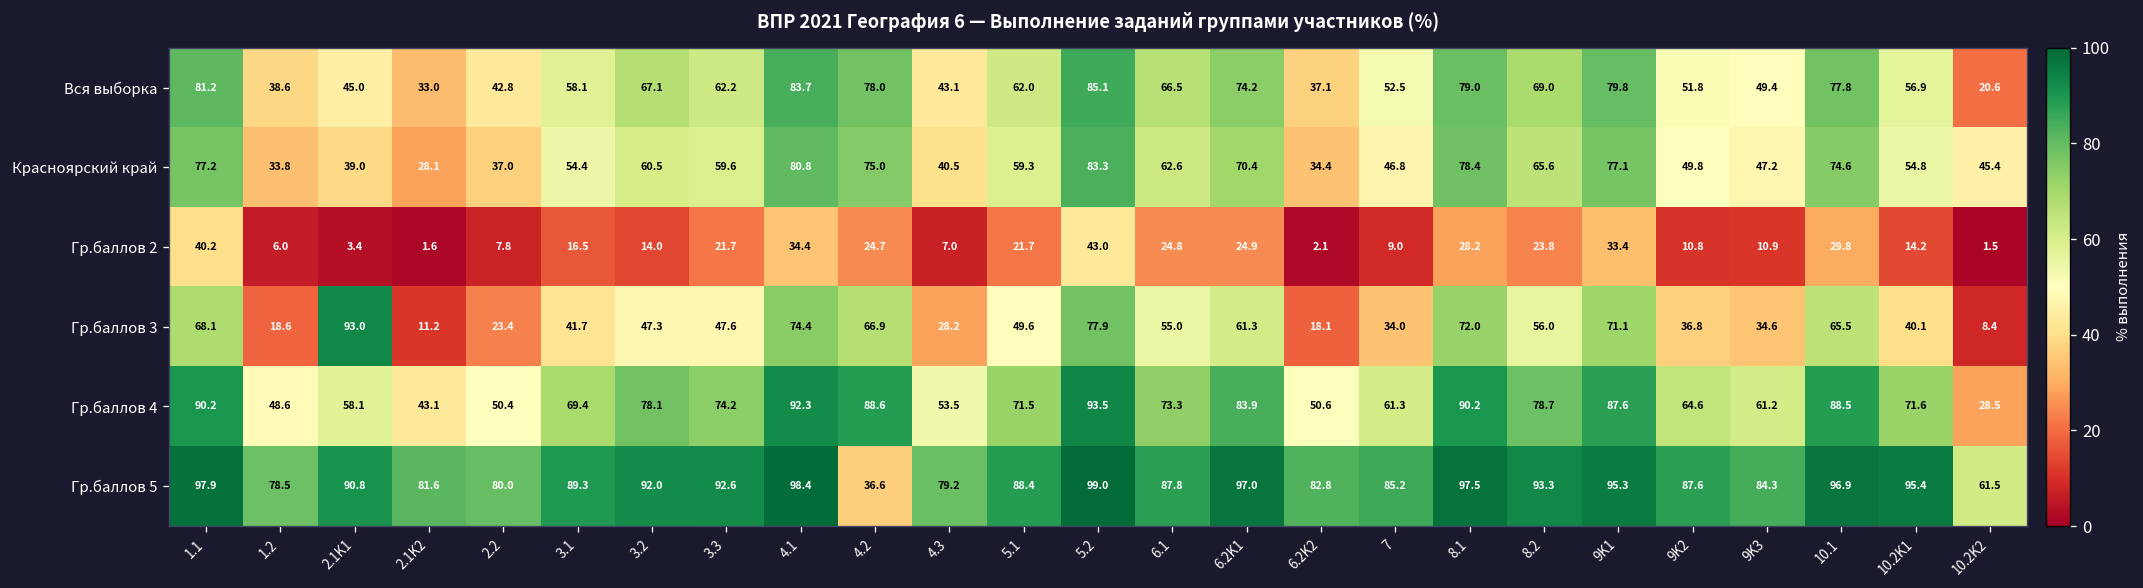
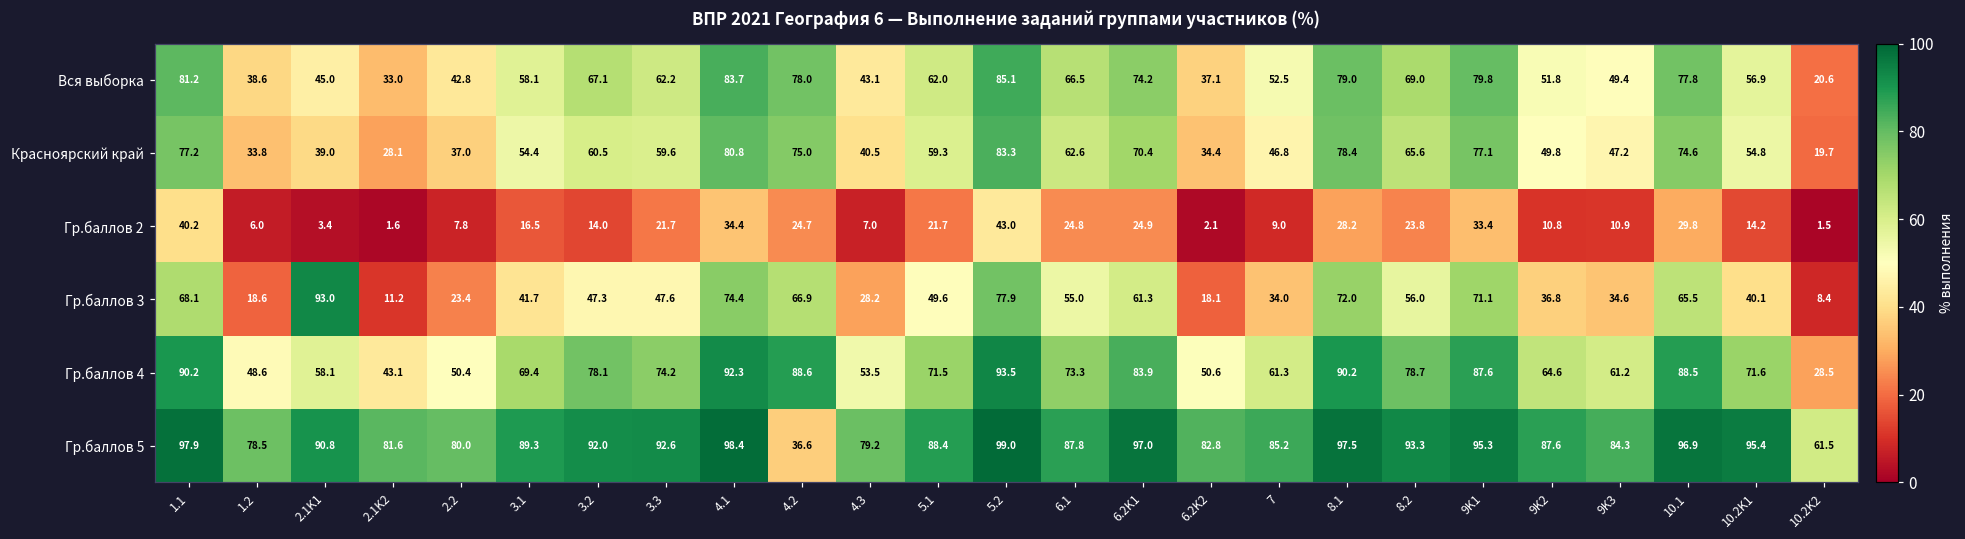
Красноярский край, 10.2K2: 45.4 -> 19.7
